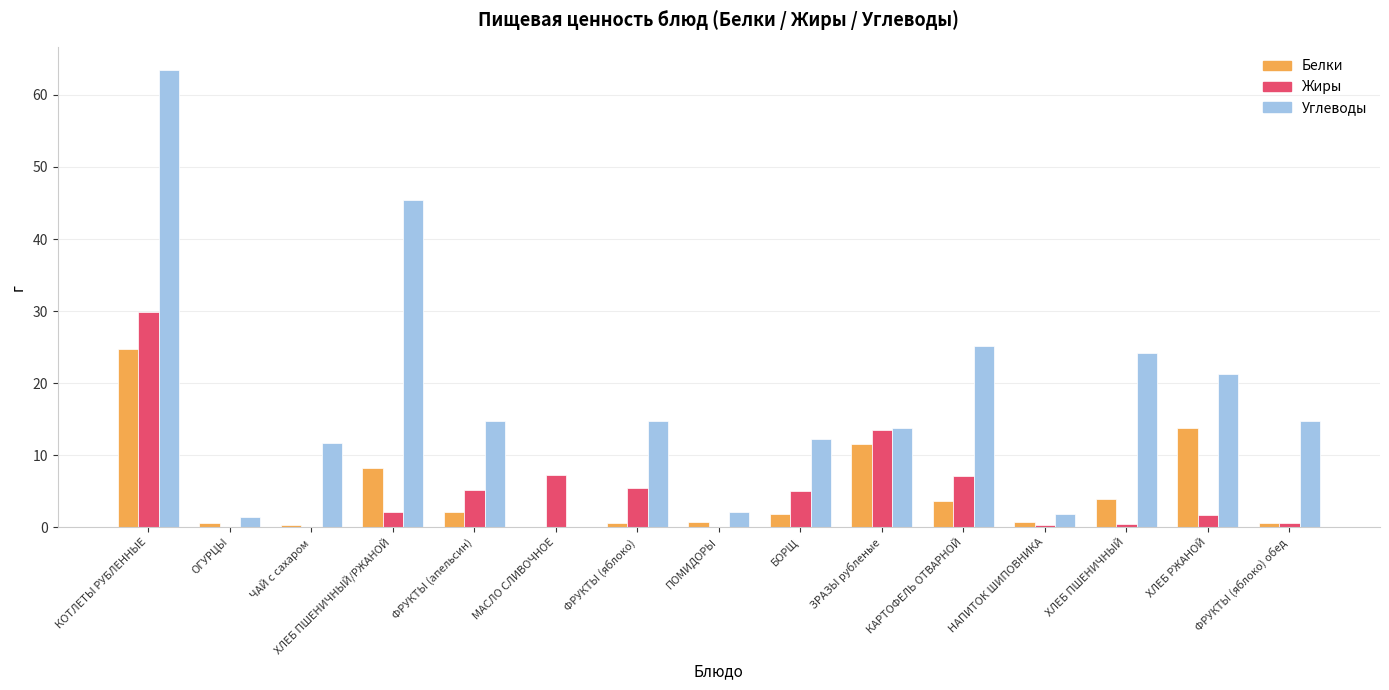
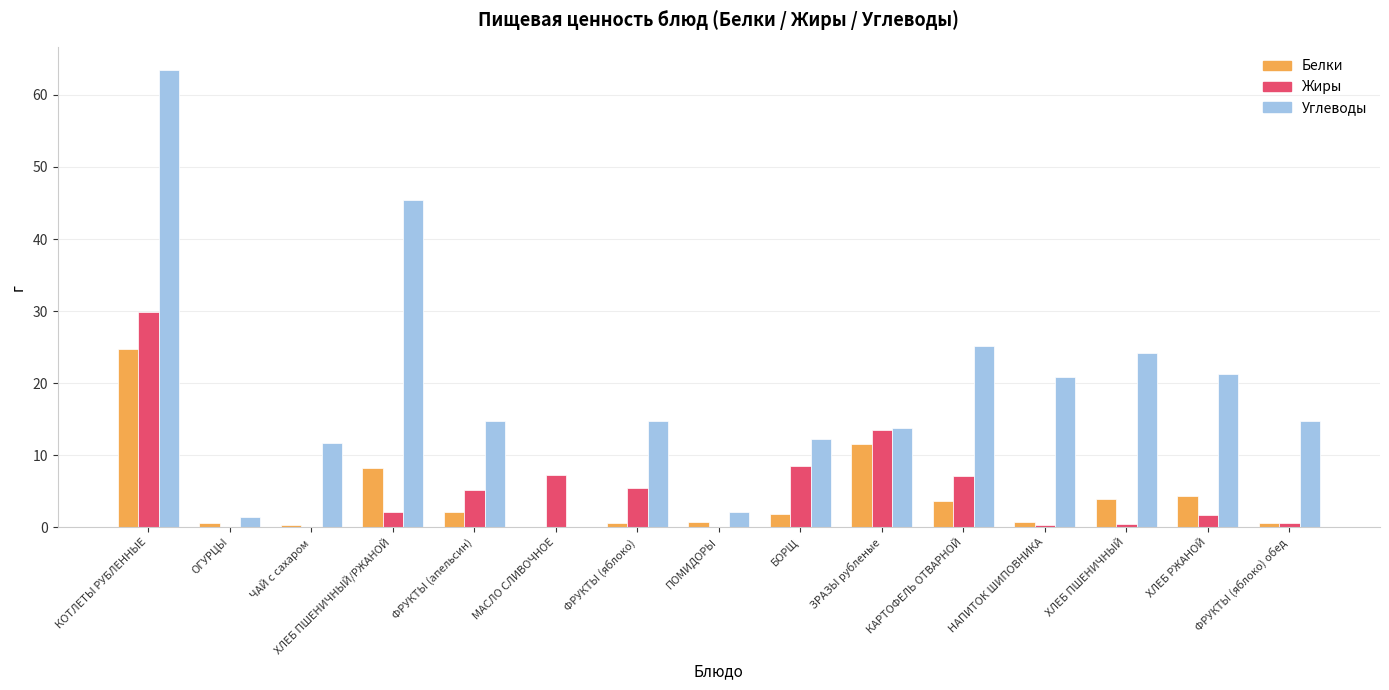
Жиры, БОРЩ: 5 -> 9
Углеводы, НАПИТОК ШИПОВНИКА: 2 -> 21
Белки, ХЛЕБ РЖАНОЙ: 14 -> 4
